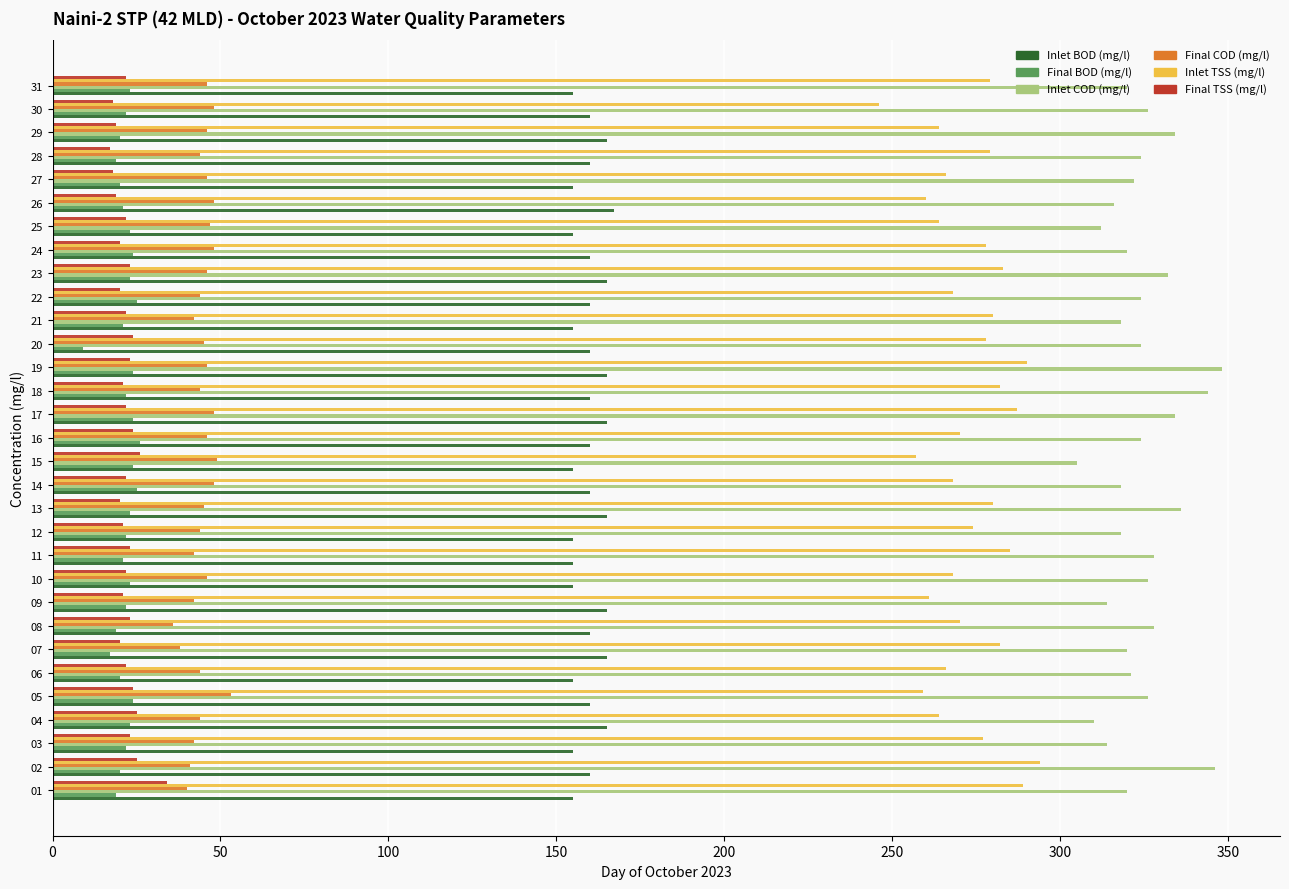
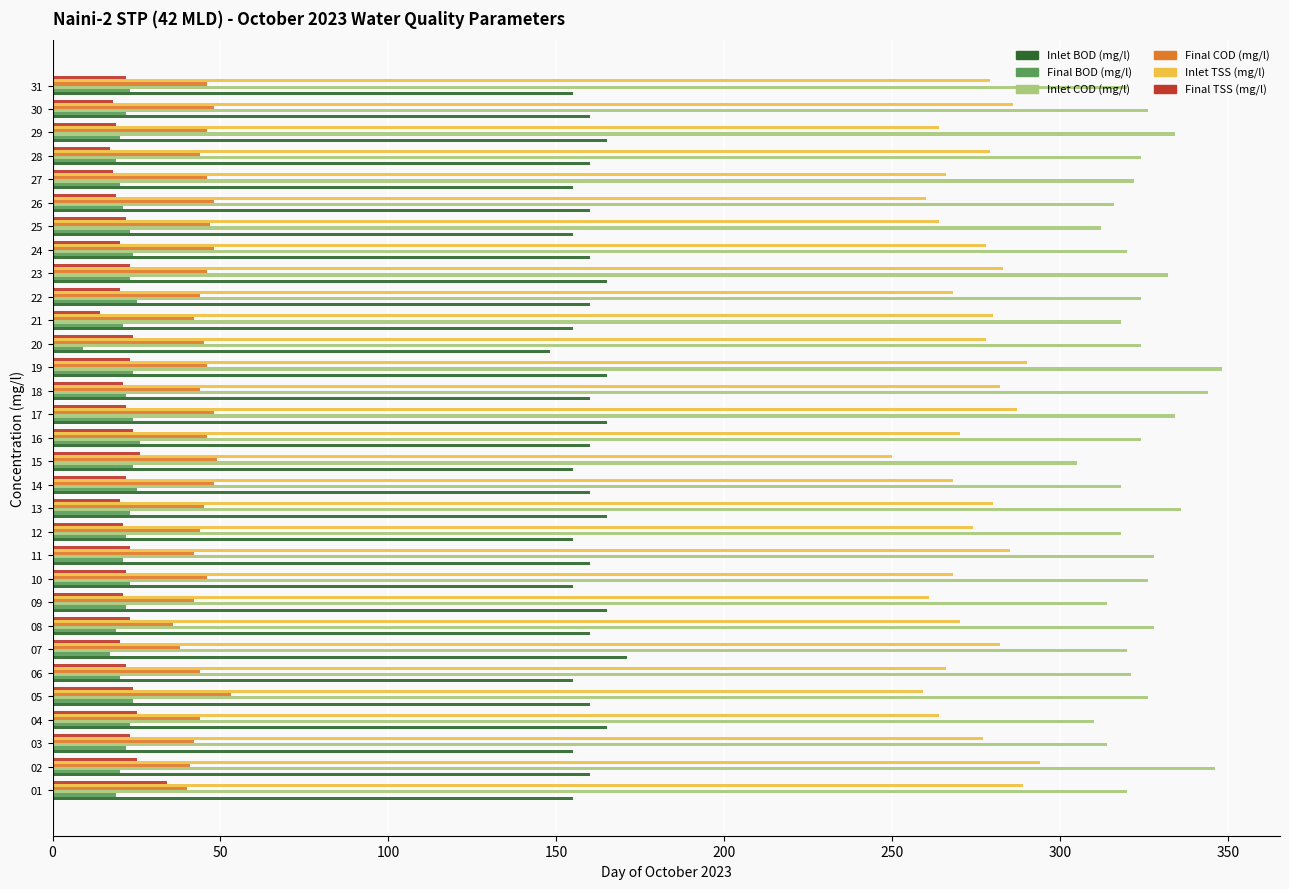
Inlet TSS (mg/l), 30: 246 -> 286
Inlet BOD (mg/l), 26: 167 -> 160
Final TSS (mg/l), 21: 22 -> 14
Inlet BOD (mg/l), 20: 160 -> 148
Inlet TSS (mg/l), 15: 257 -> 250
Inlet BOD (mg/l), 11: 155 -> 160
Inlet BOD (mg/l), 07: 165 -> 171
